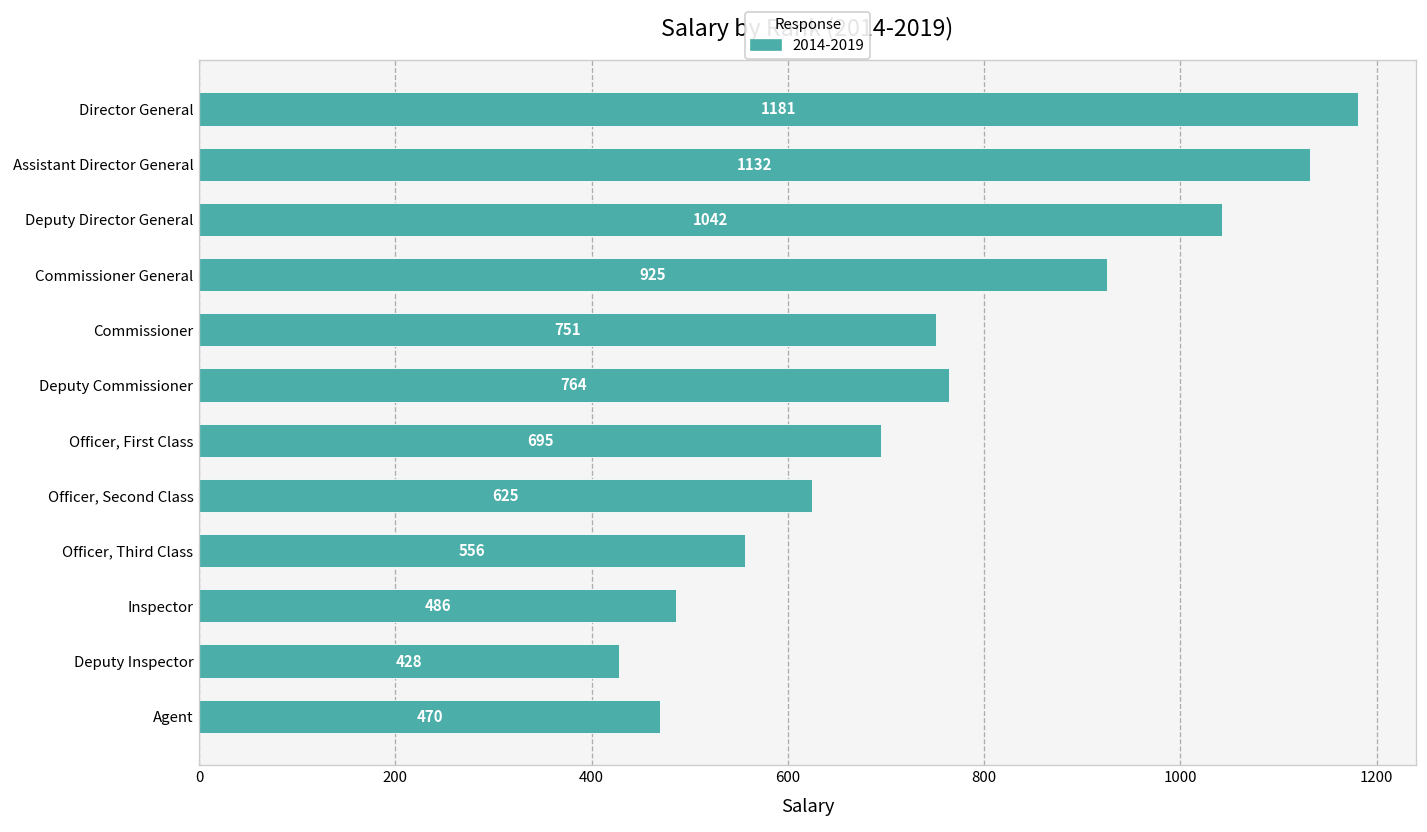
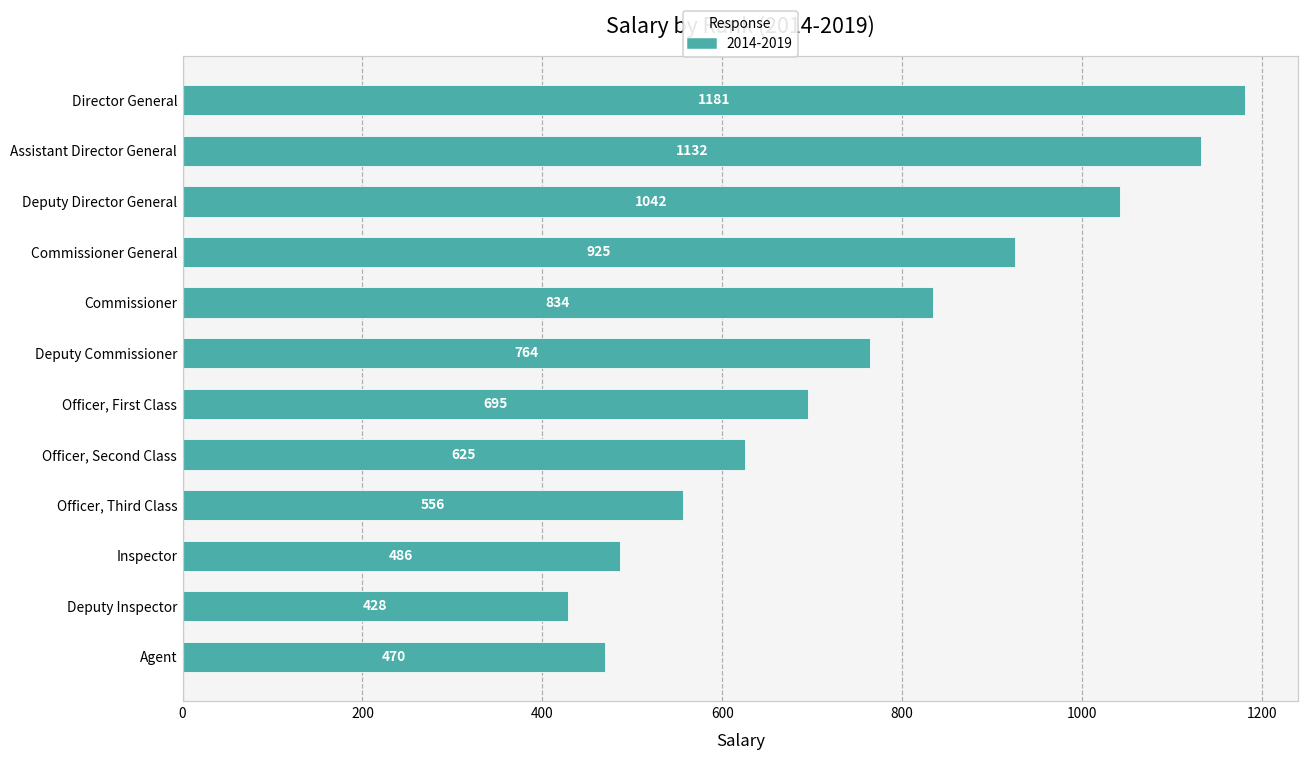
Commissioner: 751 -> 834
